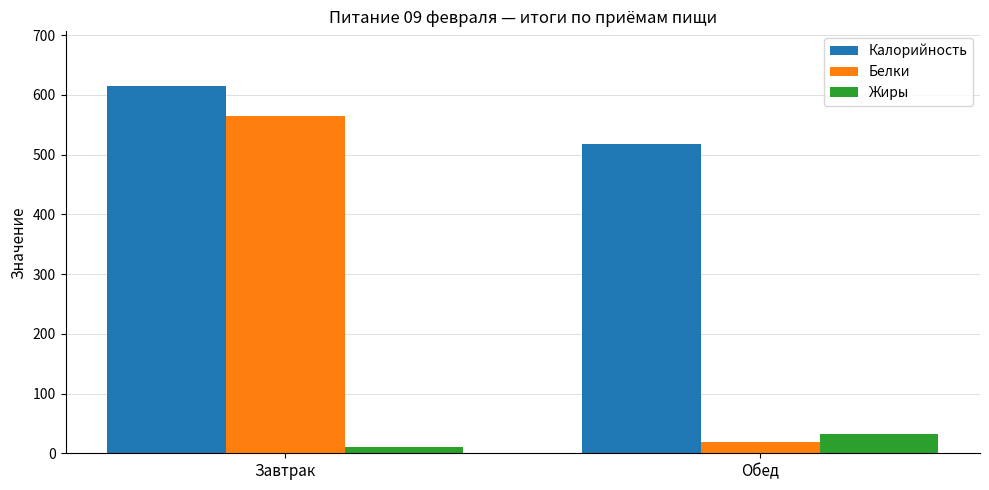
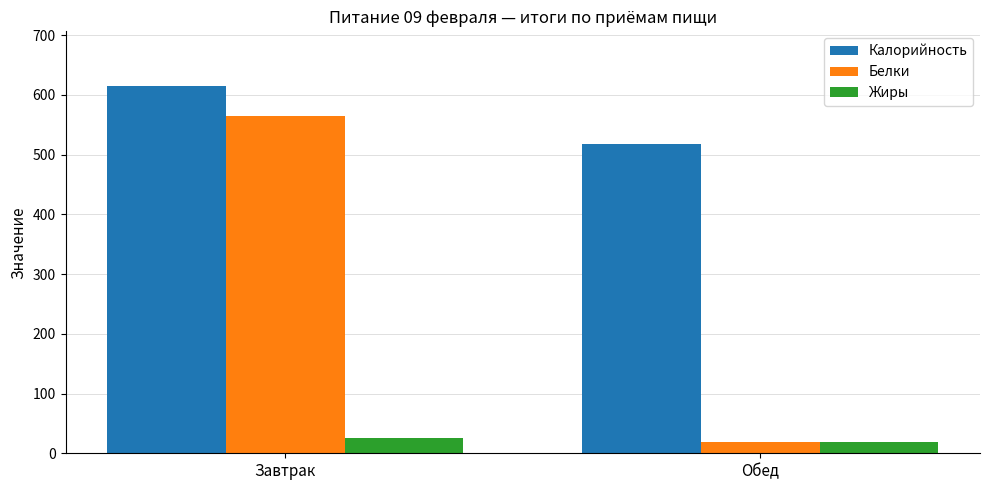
Жиры, Завтрак: 10 -> 30
Жиры, Обед: 30 -> 20
